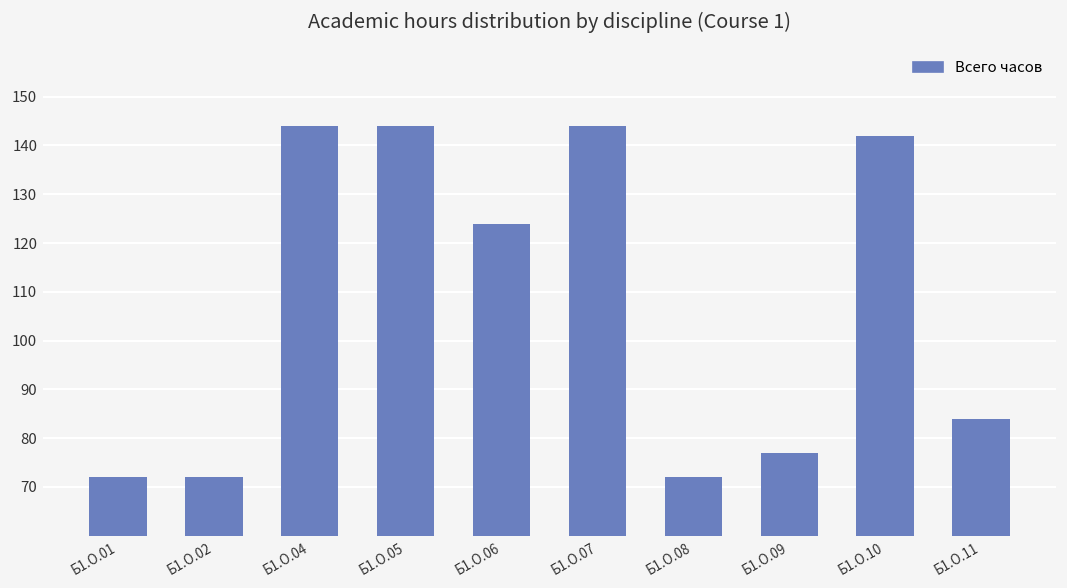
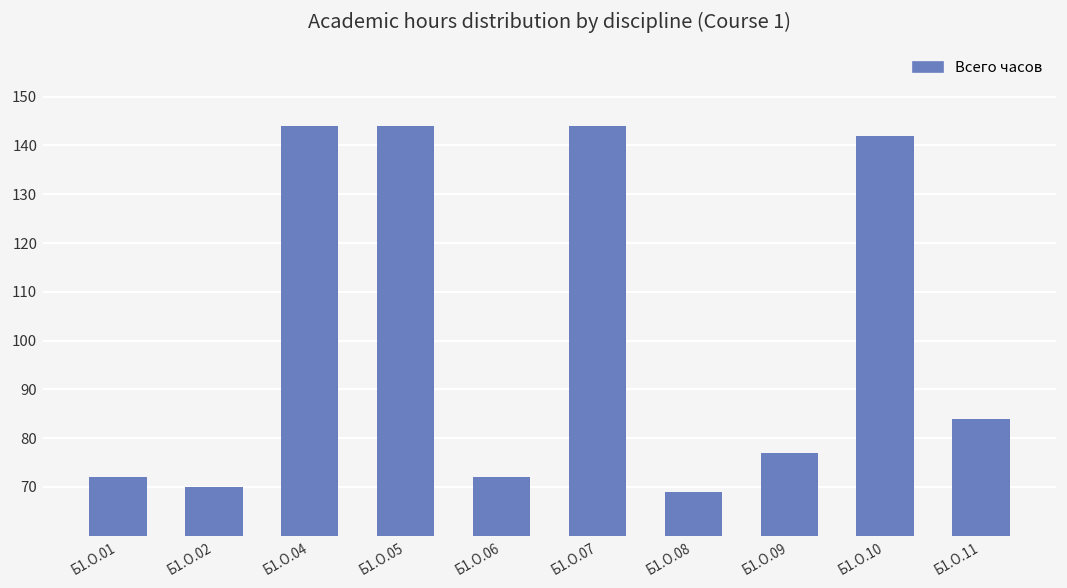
Б1.О.02: 72 -> 70
Б1.О.06: 124 -> 72
Б1.О.08: 72 -> 69
